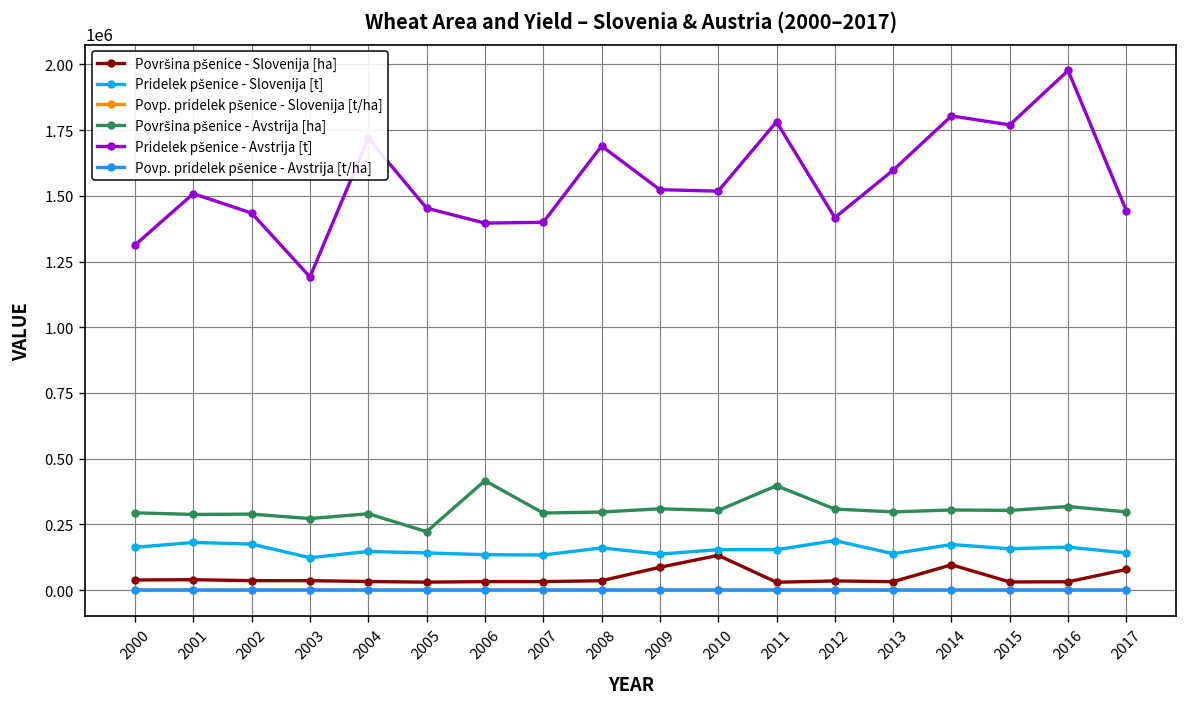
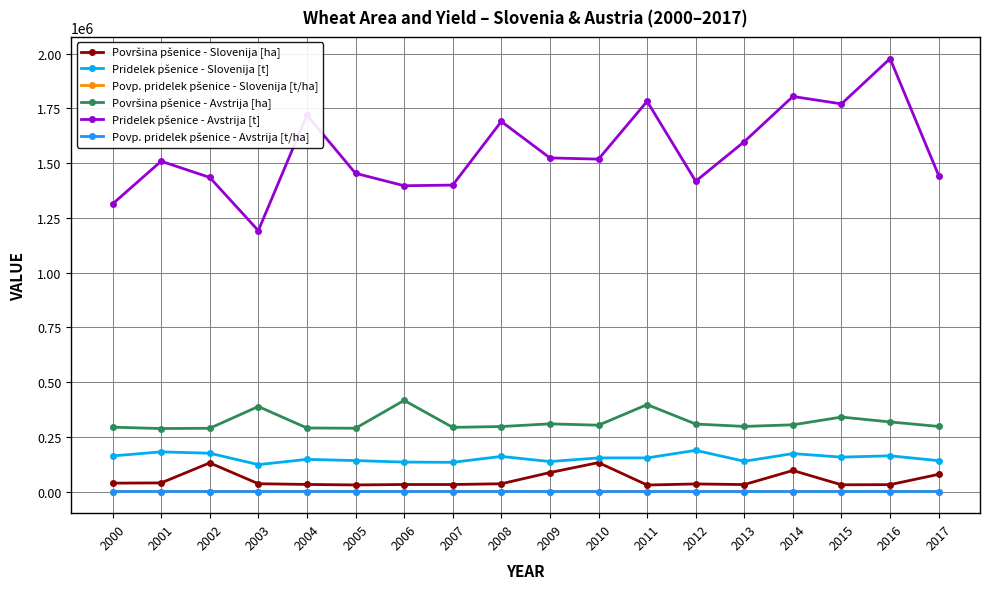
Površina pšenice - Slovenija [ha], 2002: 40000 -> 130000
Površina pšenice - Avstrija [ha], 2003: 270000 -> 390000
Površina pšenice - Avstrija [ha], 2005: 220000 -> 290000
Površina pšenice - Avstrija [ha], 2015: 300000 -> 340000
